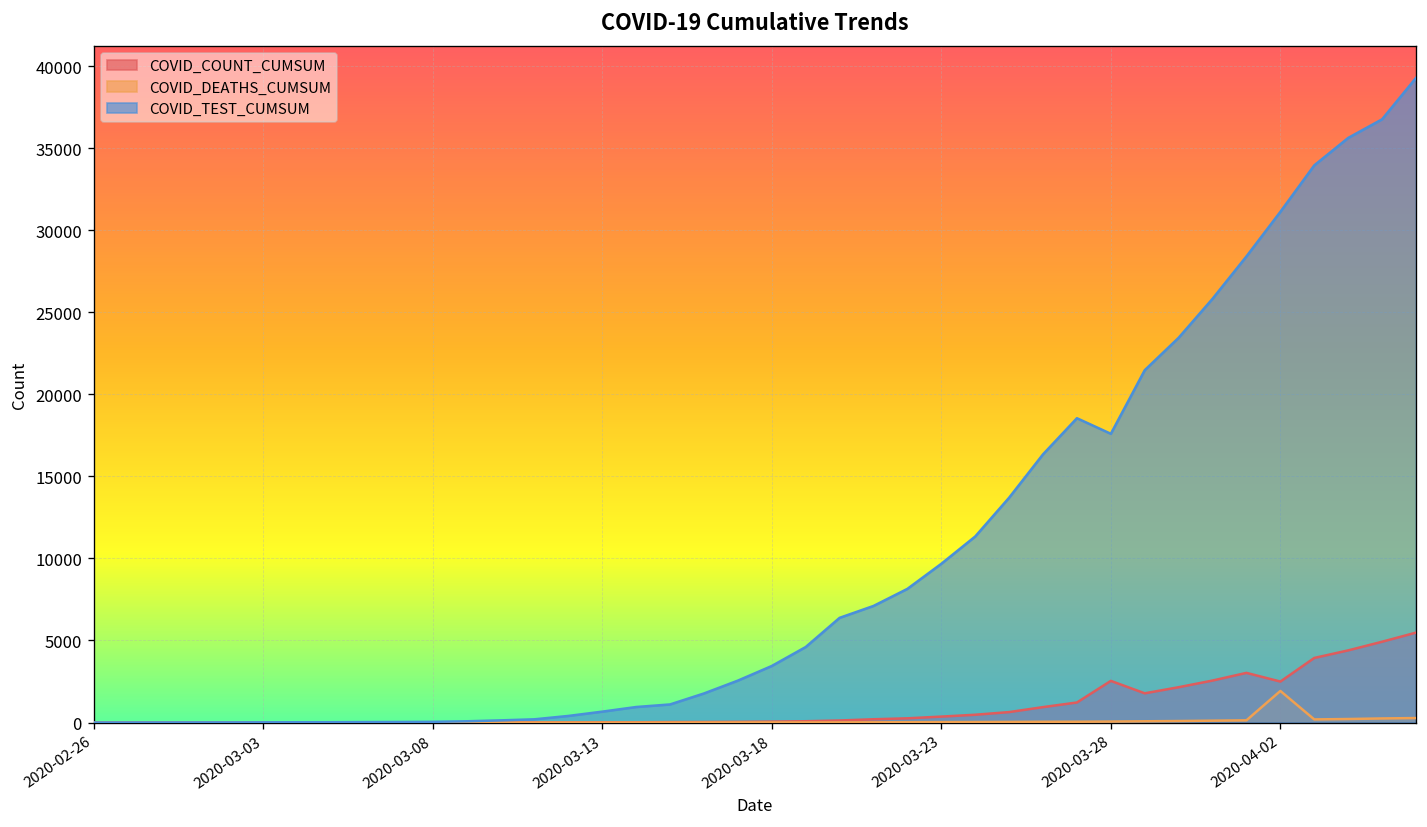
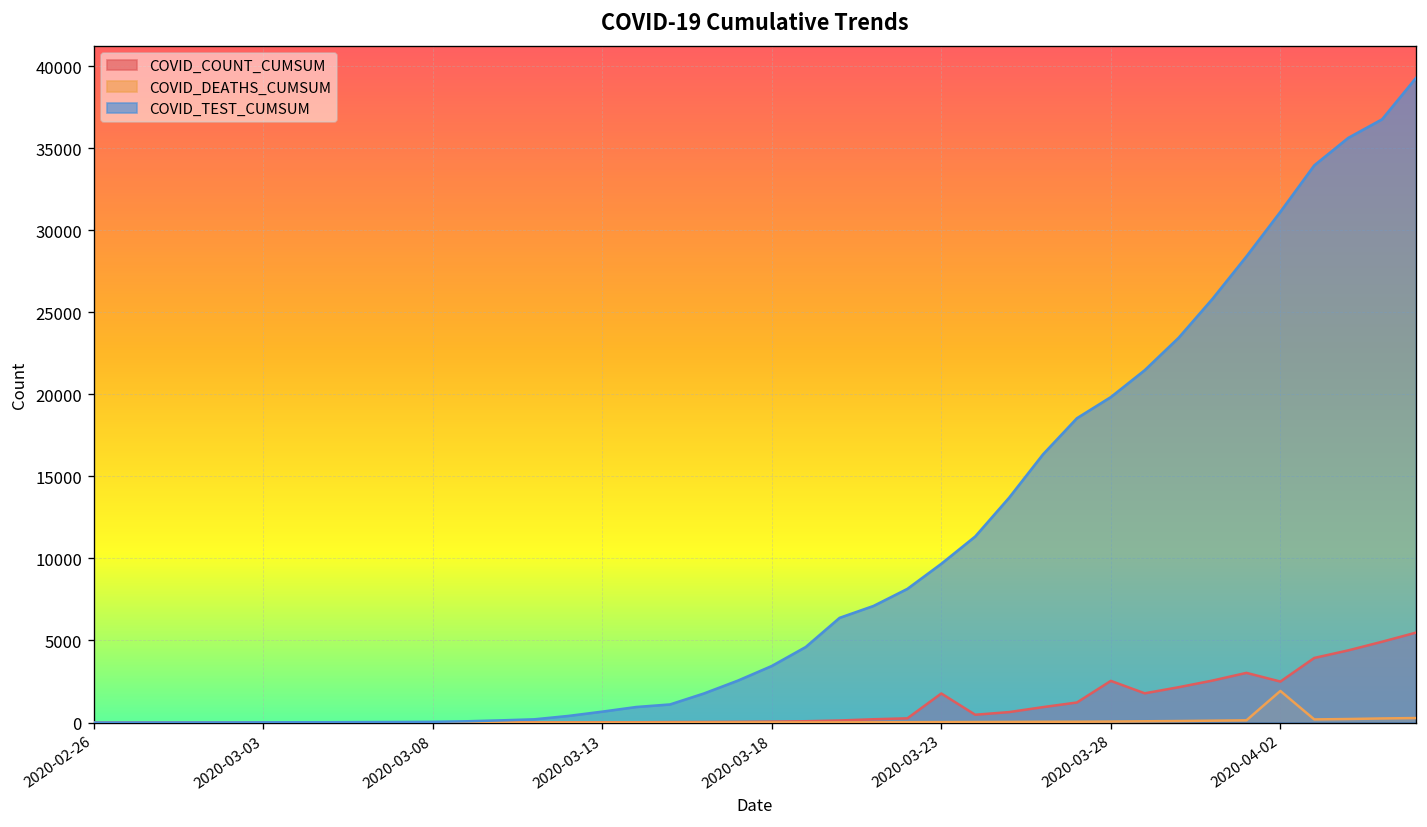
COVID_COUNT_CUMSUM, 2020-03-23: 400 -> 1800
COVID_TEST_CUMSUM, 2020-03-28: 17600 -> 19800
